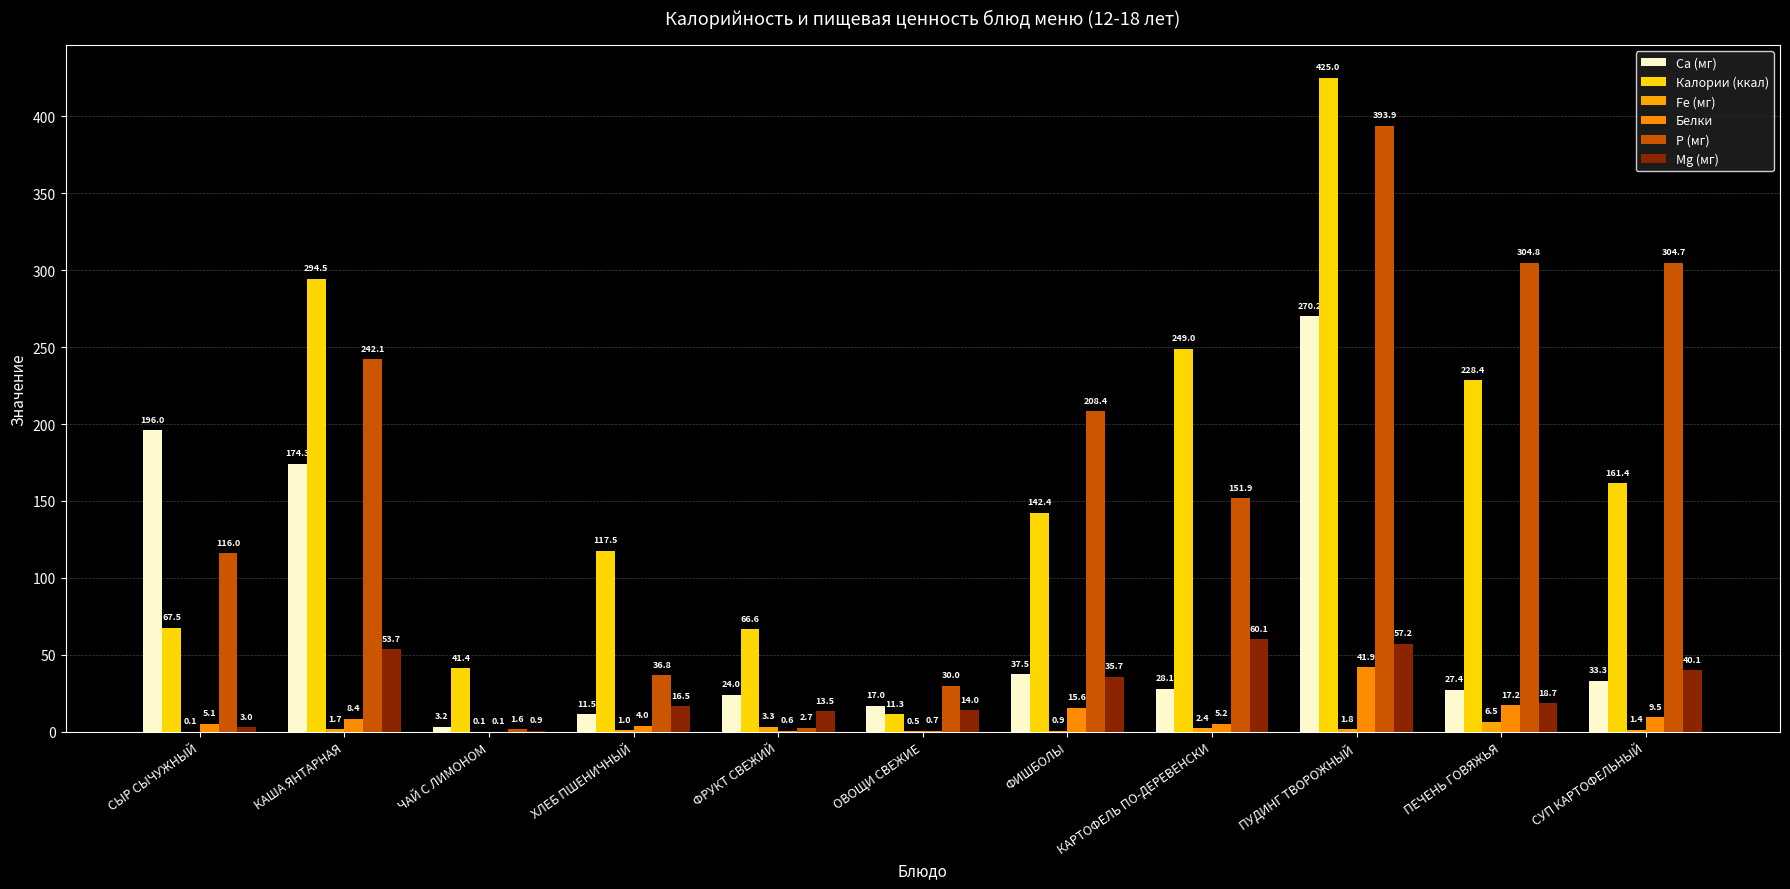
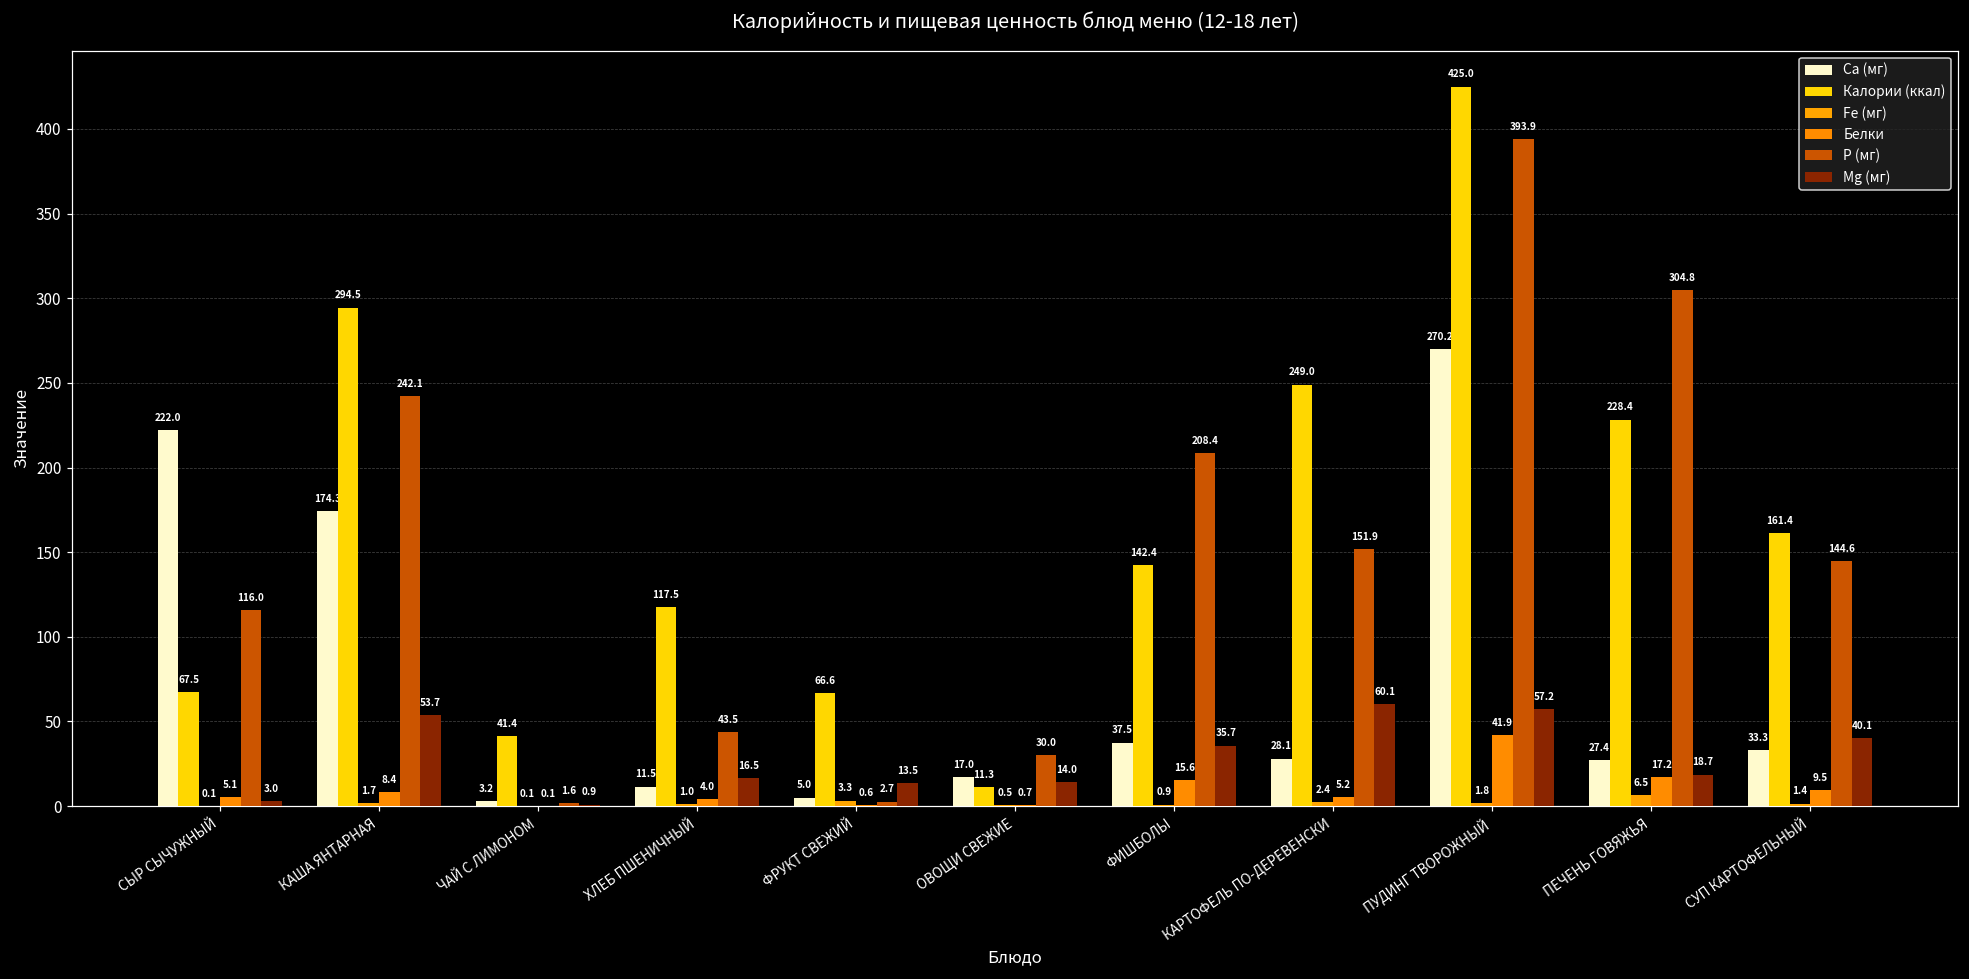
Ca (мг), СЫР СЫЧУЖНЫЙ: 196.0 -> 222.0
P (мг), ХЛЕБ ПШЕНИЧНЫЙ: 36.8 -> 43.5
Ca (мг), ФРУКТ СВЕЖИЙ: 24.0 -> 5.0
P (мг), СУП КАРТОФЕЛЬНЫЙ: 304.7 -> 144.6
